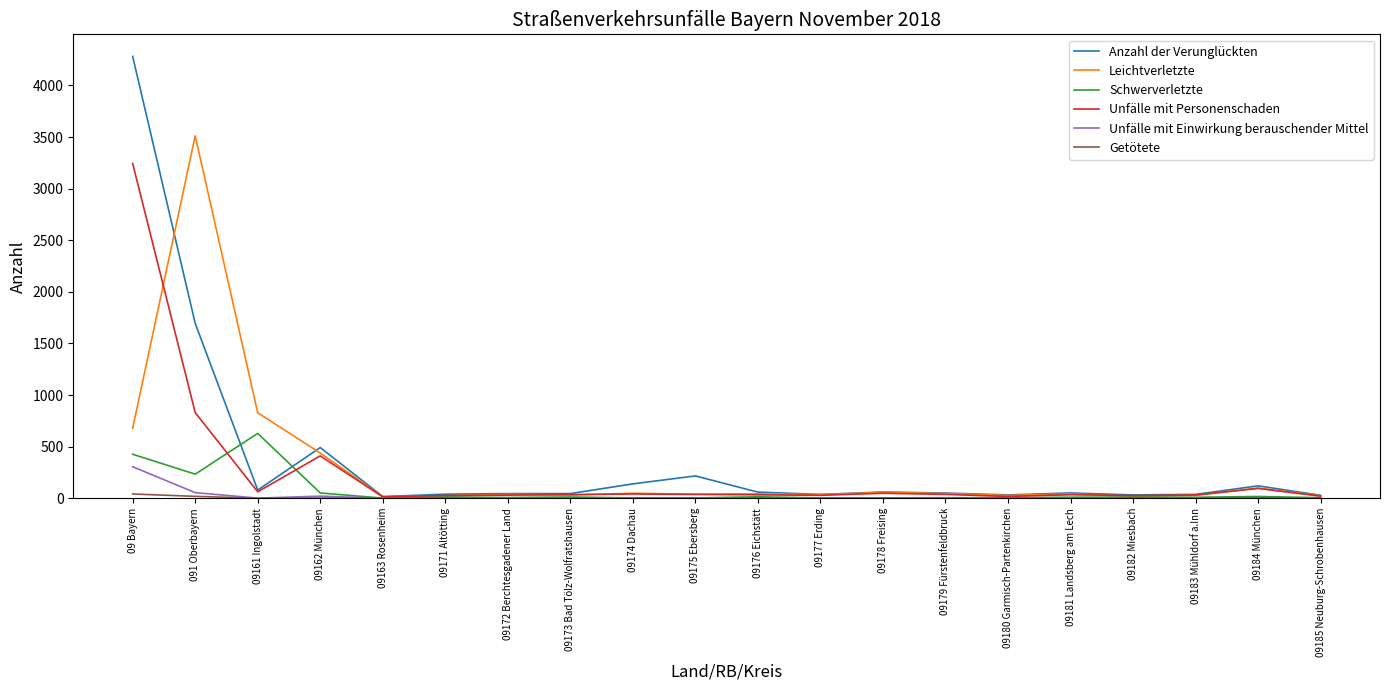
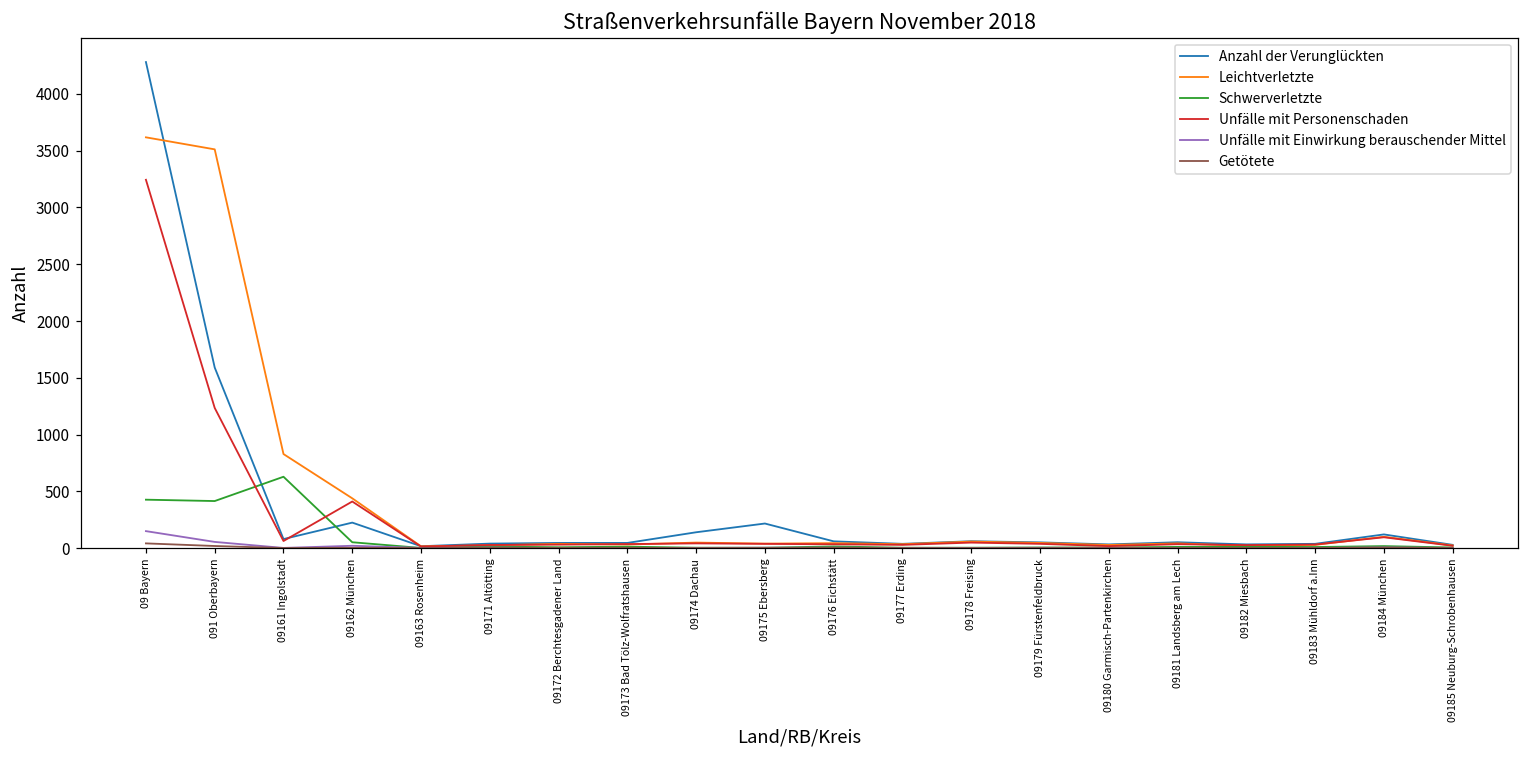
Leichtverletzte, 09 Bayern: 680 -> 3620
Unfälle mit Einwirkung berauschender Mittel, 09 Bayern: 310 -> 150
Anzahl der Verunglückten, 091 Oberbayern: 1690 -> 1590
Schwerverletzte, 091 Oberbayern: 230 -> 410
Unfälle mit Personenschaden, 091 Oberbayern: 830 -> 1230
Anzahl der Verunglückten, 09162 München: 490 -> 220
